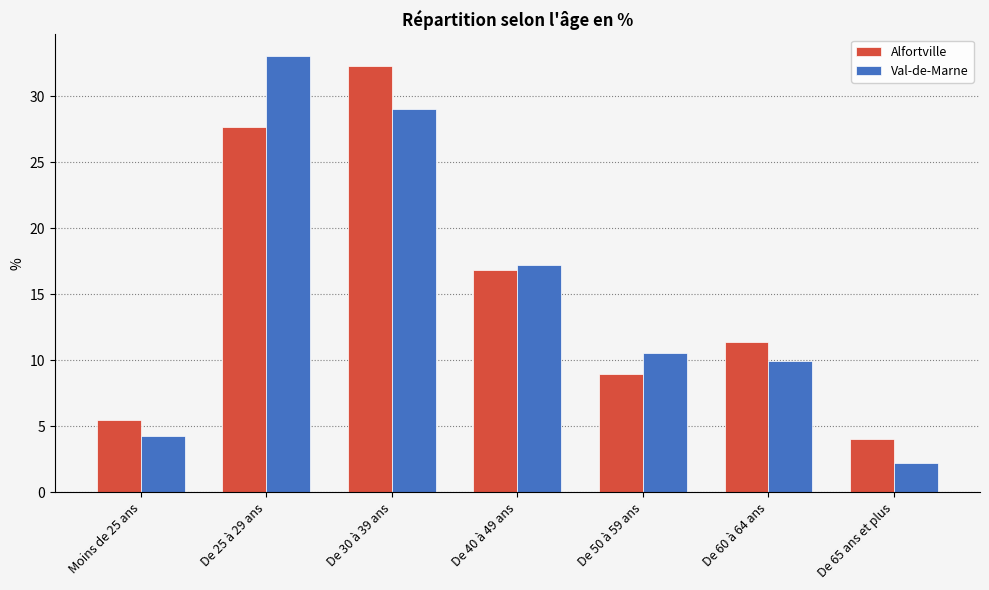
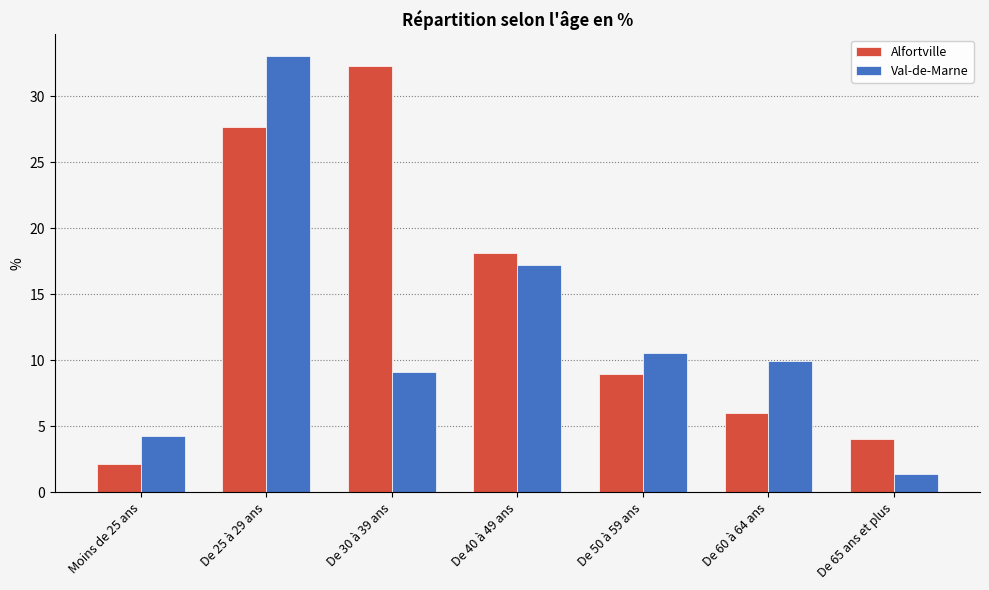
Alfortville, Moins de 25 ans: 5.5 -> 2.1
Val-de-Marne, De 30 à 39 ans: 29.0 -> 9.1
Alfortville, De 40 à 49 ans: 16.8 -> 18.1
Alfortville, De 60 à 64 ans: 11.4 -> 6.0
Val-de-Marne, De 65 ans et plus: 2.2 -> 1.4
